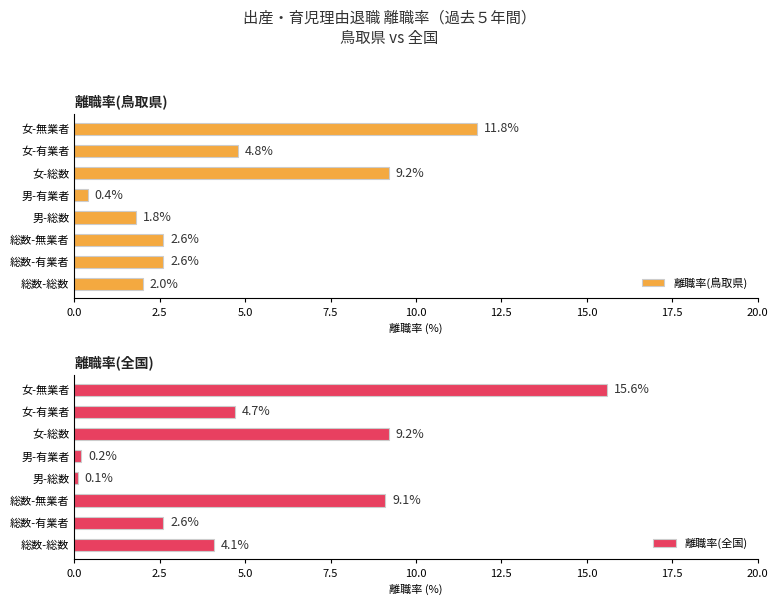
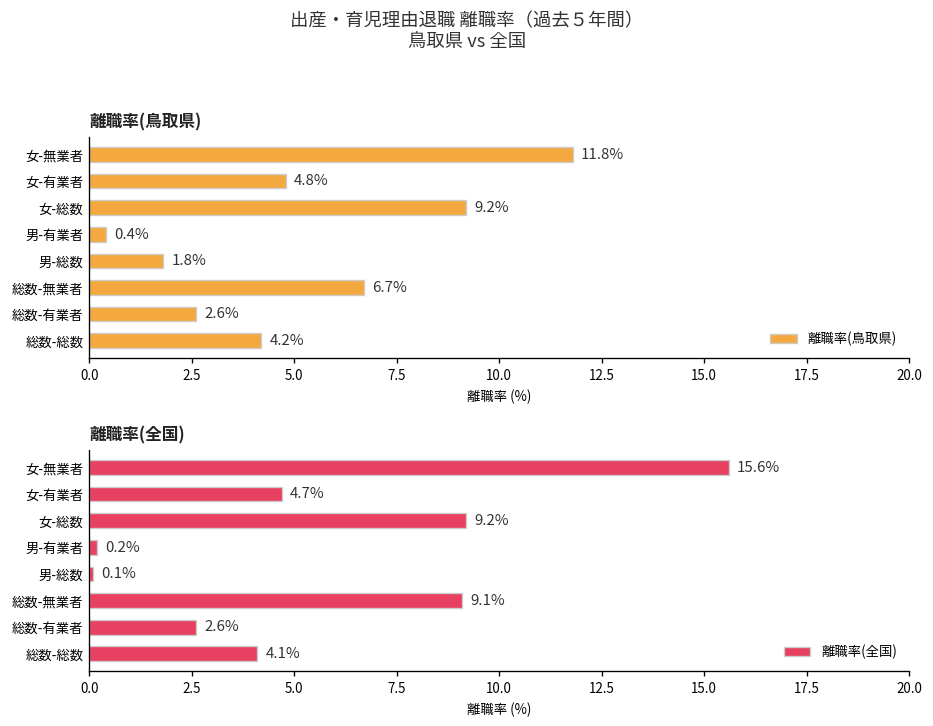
離職率(鳥取県), 総数-無業者: 2.6% -> 6.7%
離職率(鳥取県), 総数-総数: 2.0% -> 4.2%
